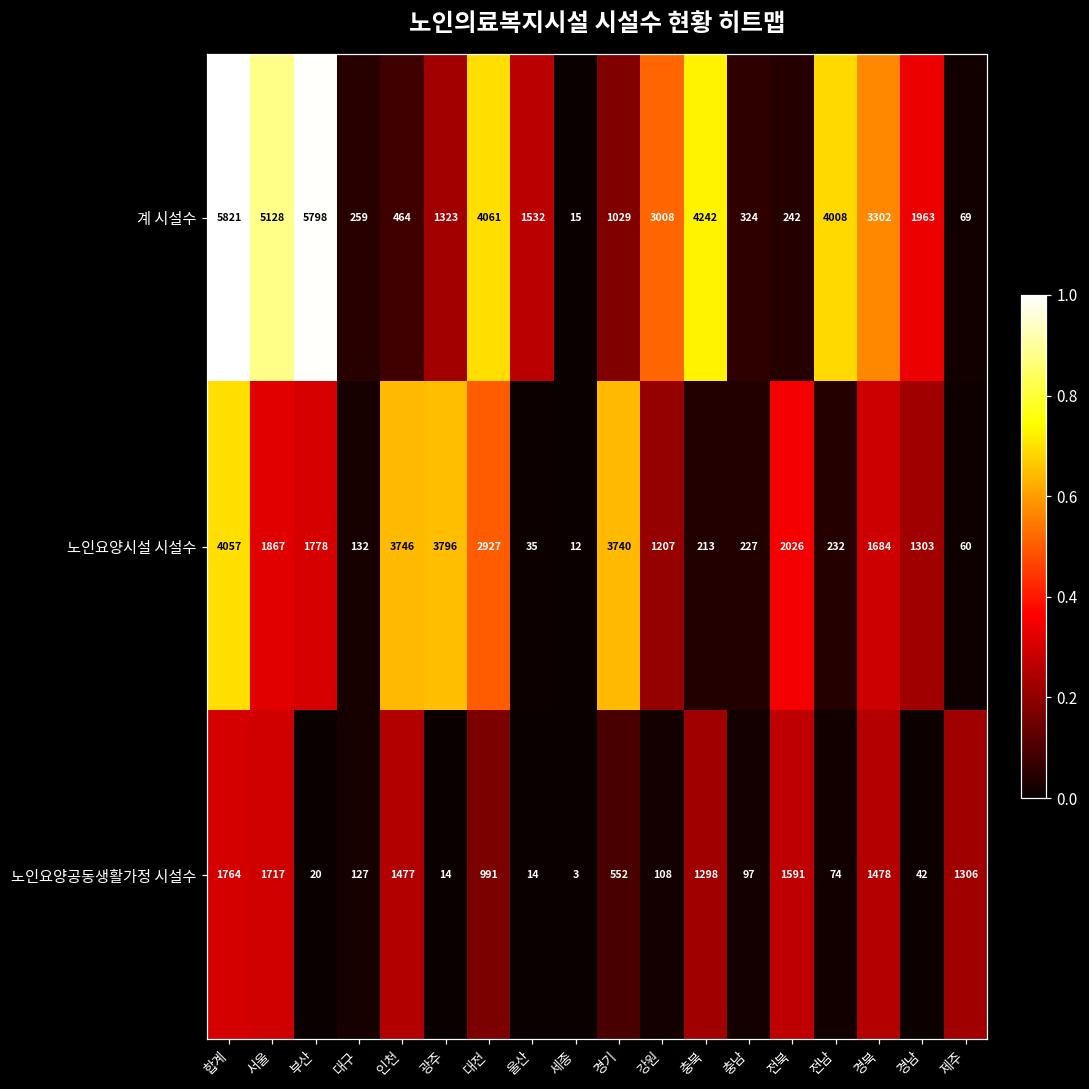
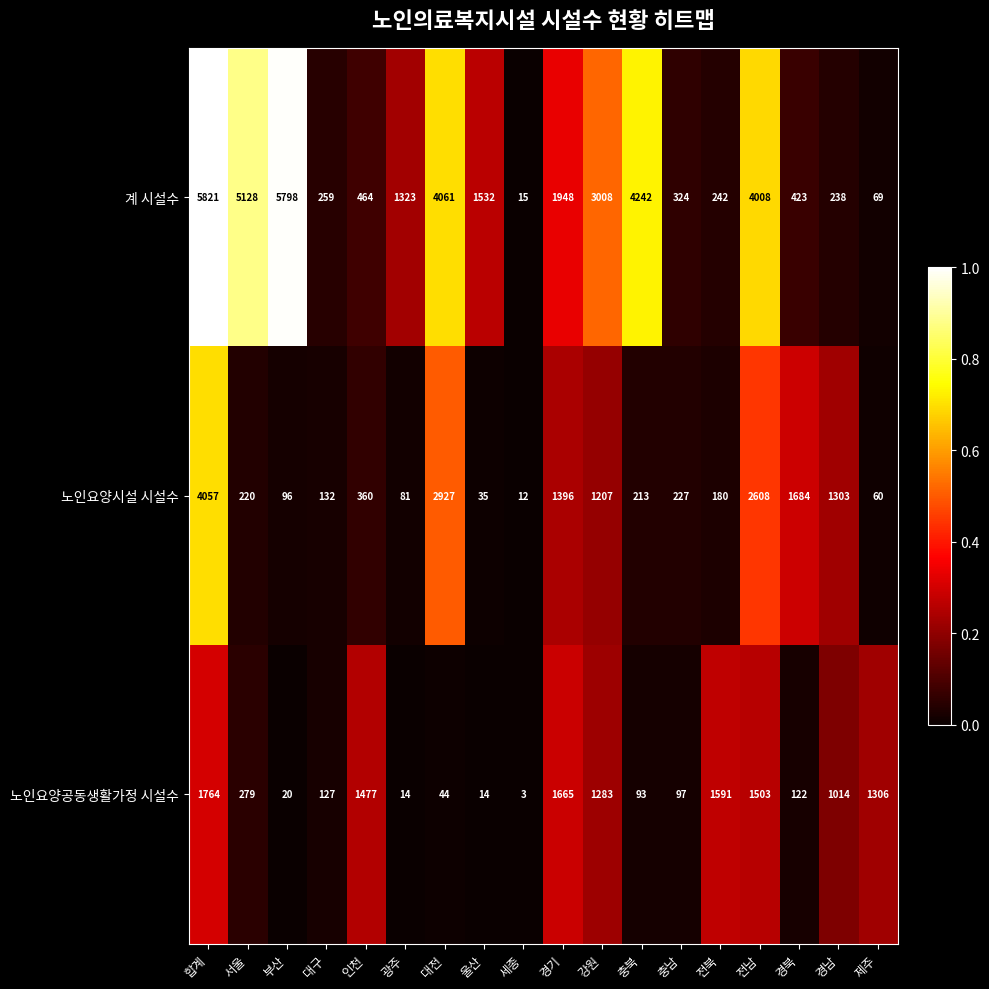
계 시설수, 경기: 1029 -> 1948
계 시설수, 경북: 3302 -> 423
계 시설수, 경남: 1963 -> 238
노인요양시설 시설수, 서울: 1867 -> 220
노인요양시설 시설수, 부산: 1778 -> 96
노인요양시설 시설수, 인천: 3746 -> 360
노인요양시설 시설수, 광주: 3796 -> 81
노인요양시설 시설수, 경기: 3740 -> 1396
노인요양시설 시설수, 전북: 2026 -> 180
노인요양시설 시설수, 전남: 232 -> 2608
노인요양공동생활가정 시설수, 서울: 1717 -> 279
노인요양공동생활가정 시설수, 대전: 991 -> 44
노인요양공동생활가정 시설수, 경기: 552 -> 1665
노인요양공동생활가정 시설수, 강원: 108 -> 1283
노인요양공동생활가정 시설수, 충북: 1298 -> 93
노인요양공동생활가정 시설수, 전남: 74 -> 1503
노인요양공동생활가정 시설수, 경북: 1478 -> 122
노인요양공동생활가정 시설수, 경남: 42 -> 1014
